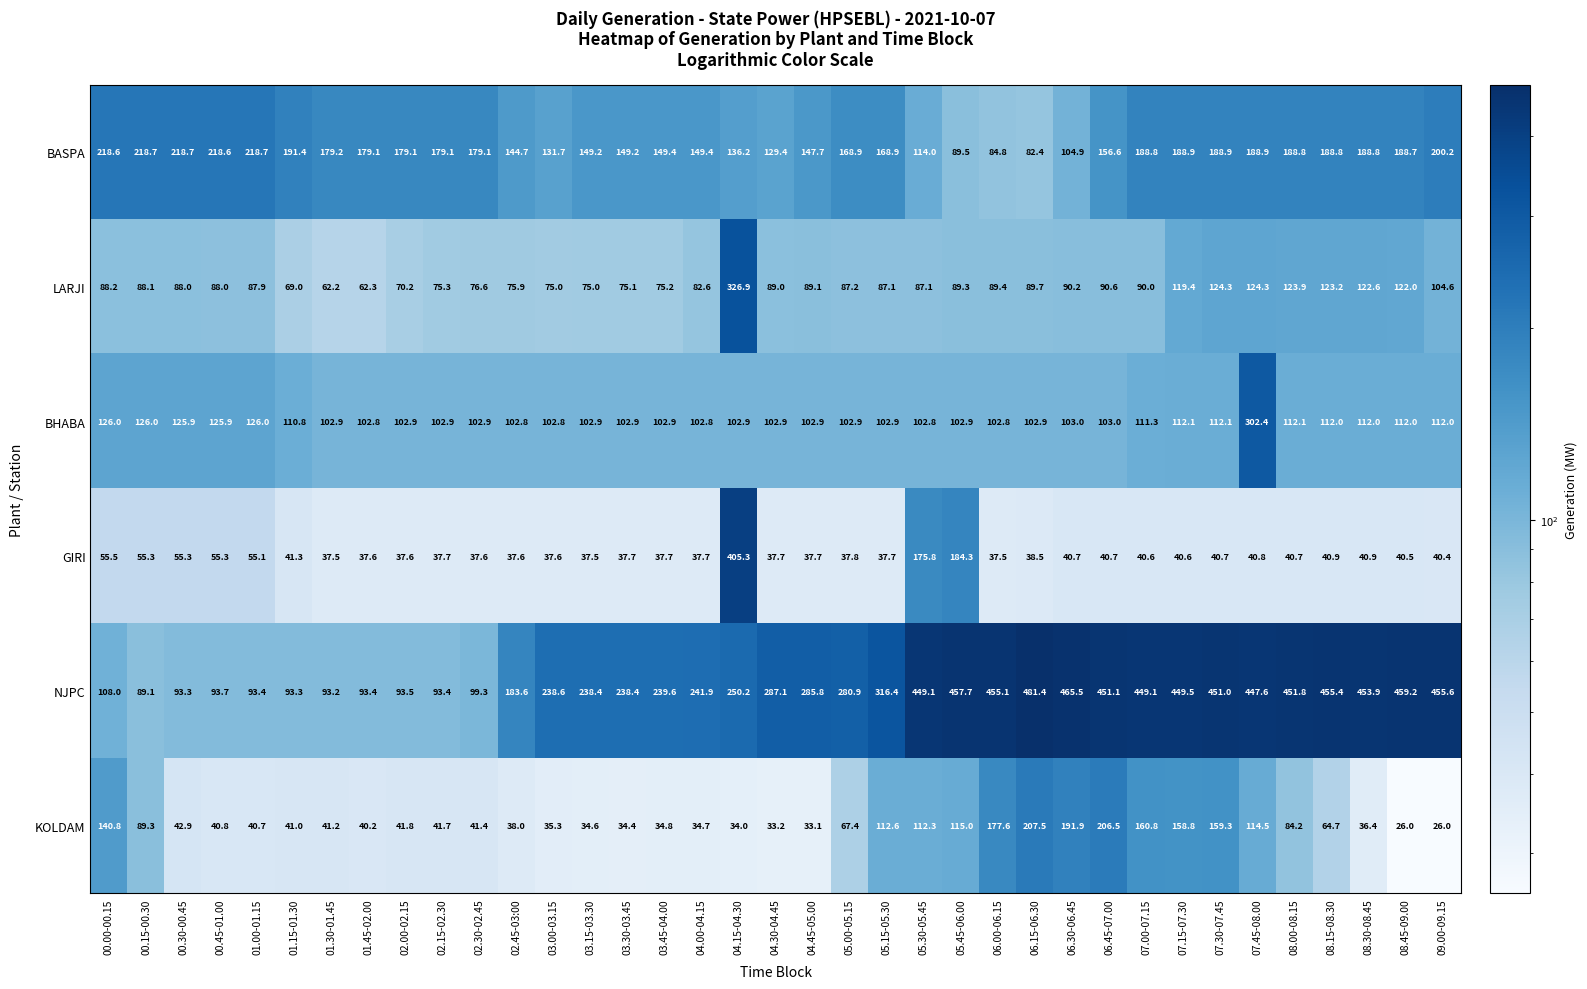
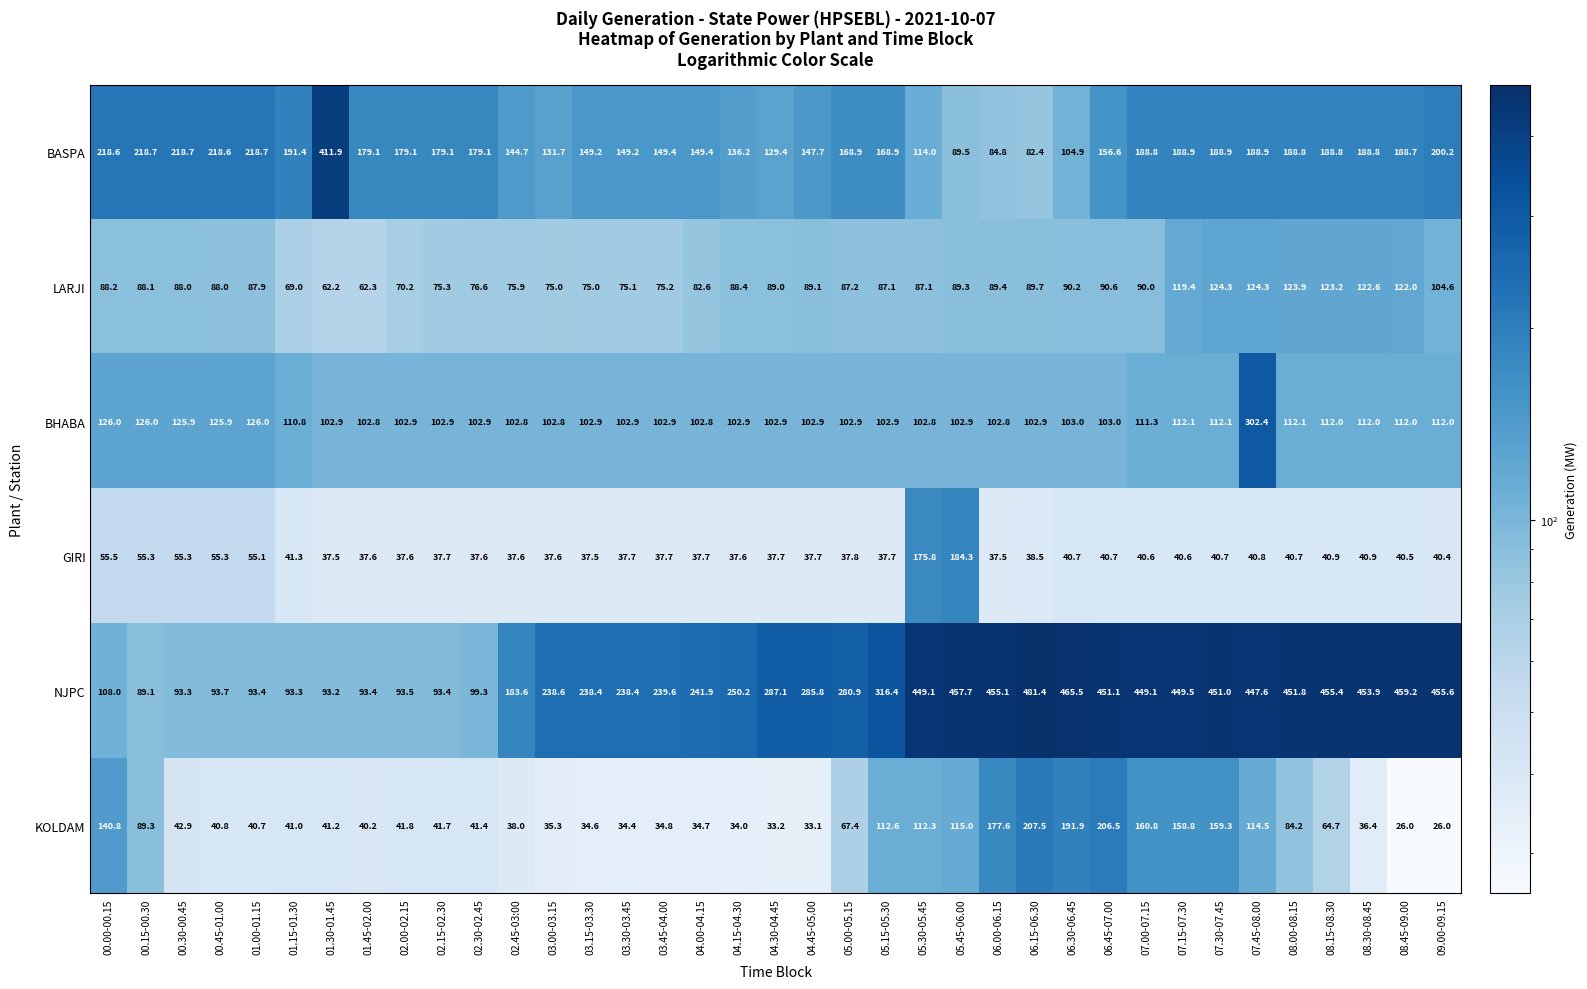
BASPA, 01.30-01.45: 179.2 -> 411.9
LARJI, 04.15-04.30: 326.9 -> 88.4
GIRI, 04.15-04.30: 405.3 -> 37.6
